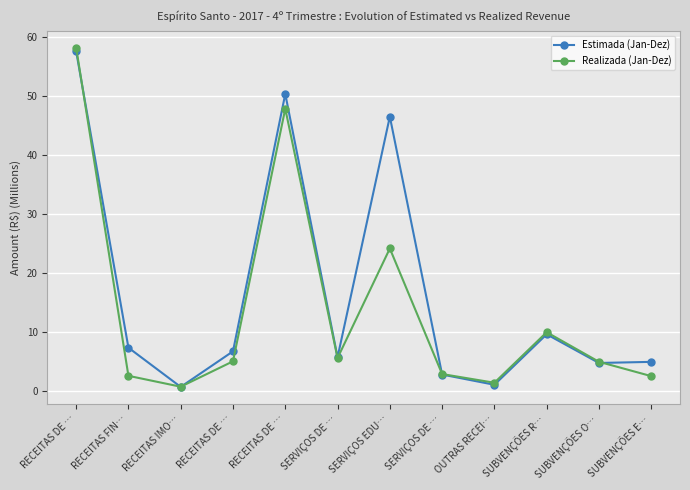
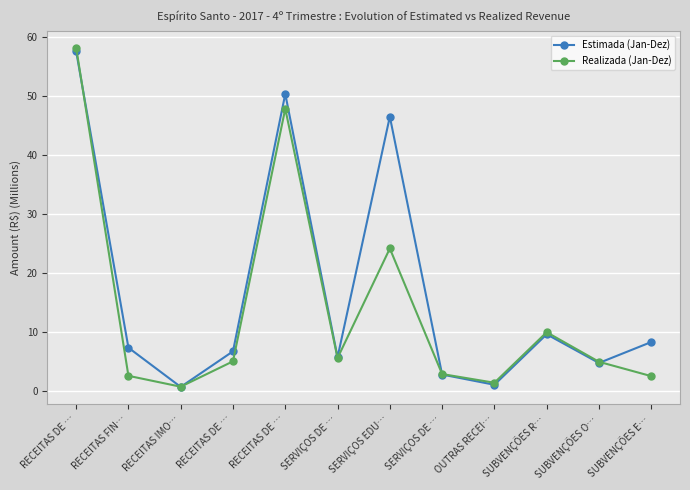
Estimada (Jan-Dez), SUBVENÇÕES E…: 5 -> 8
